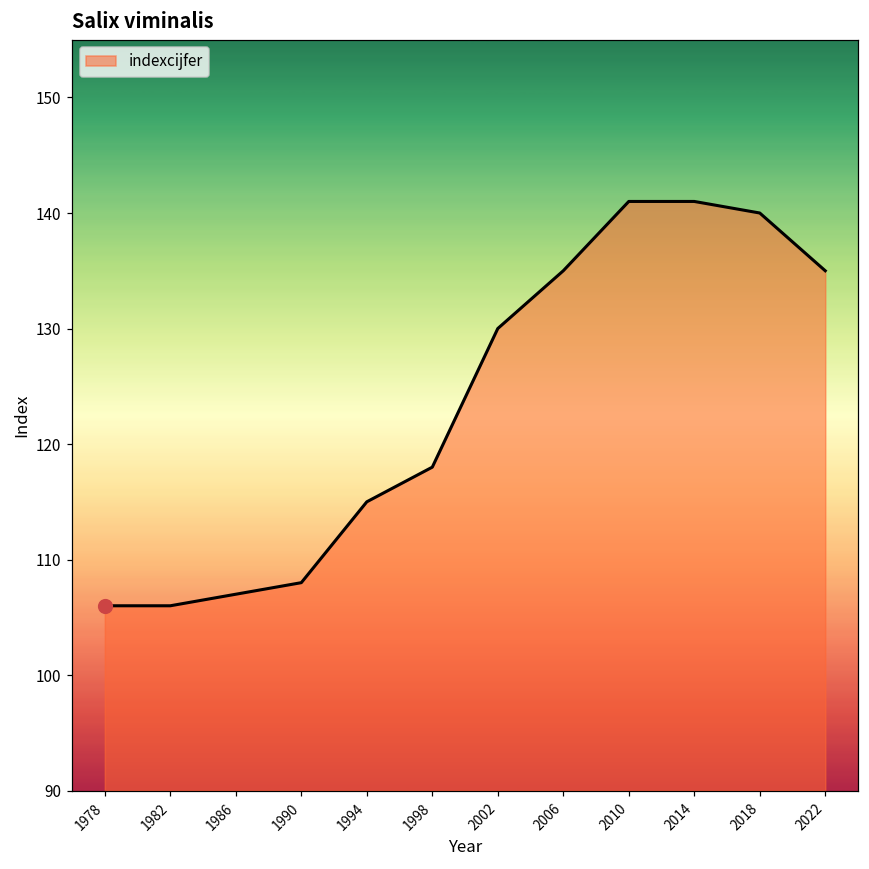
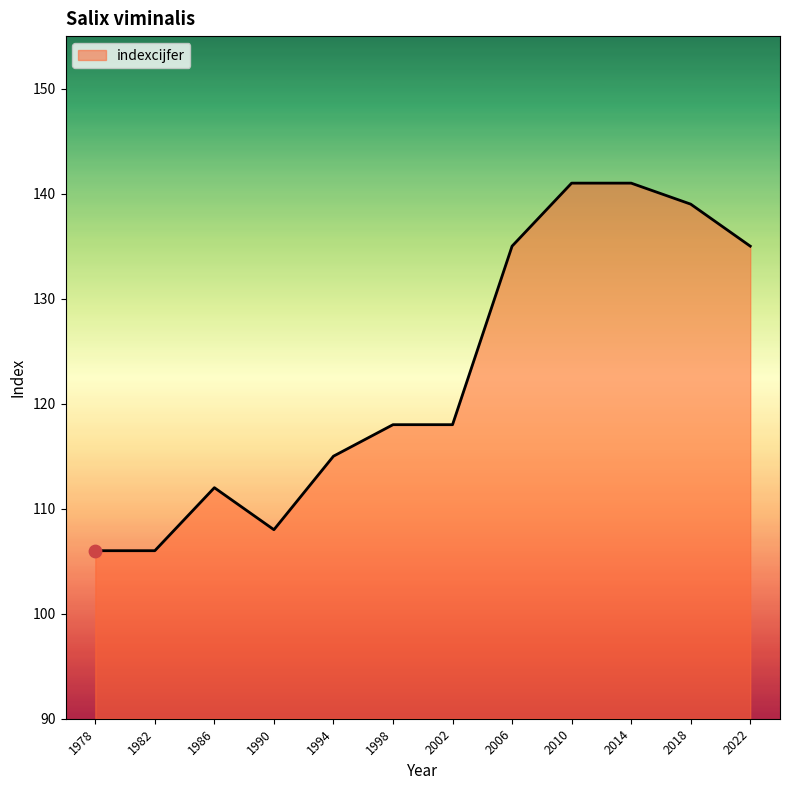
indexcijfer, 1986: 107 -> 112
indexcijfer, 2002: 130 -> 118
indexcijfer, 2018: 140 -> 139
